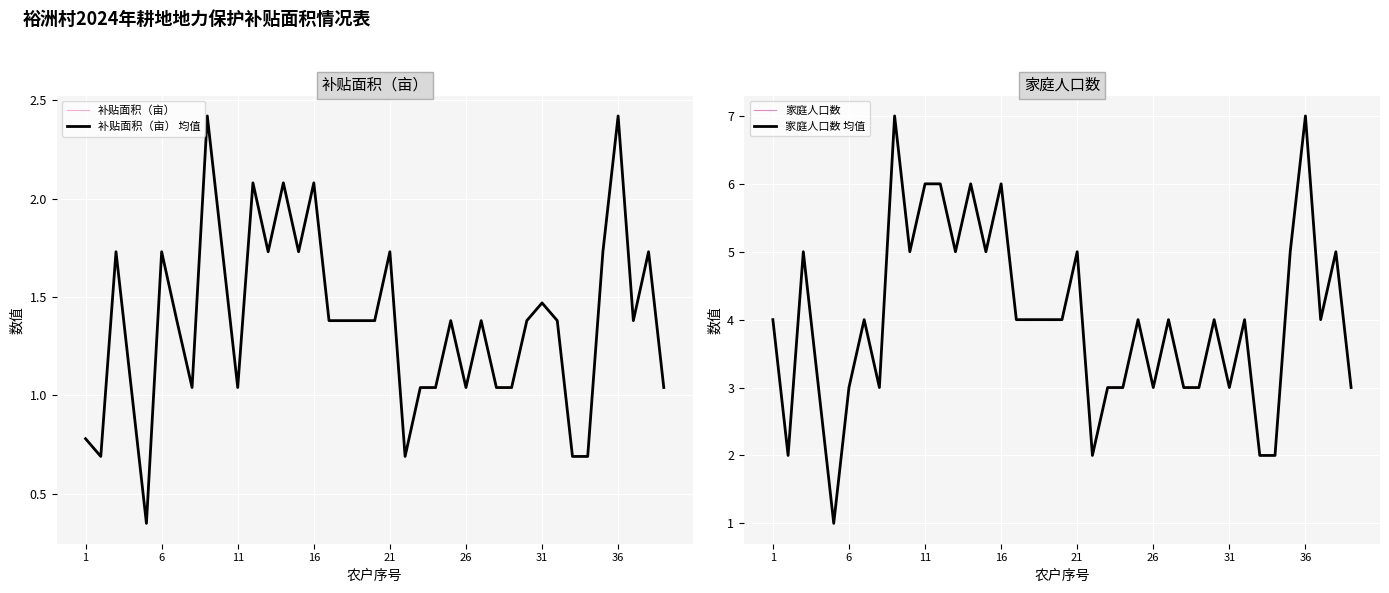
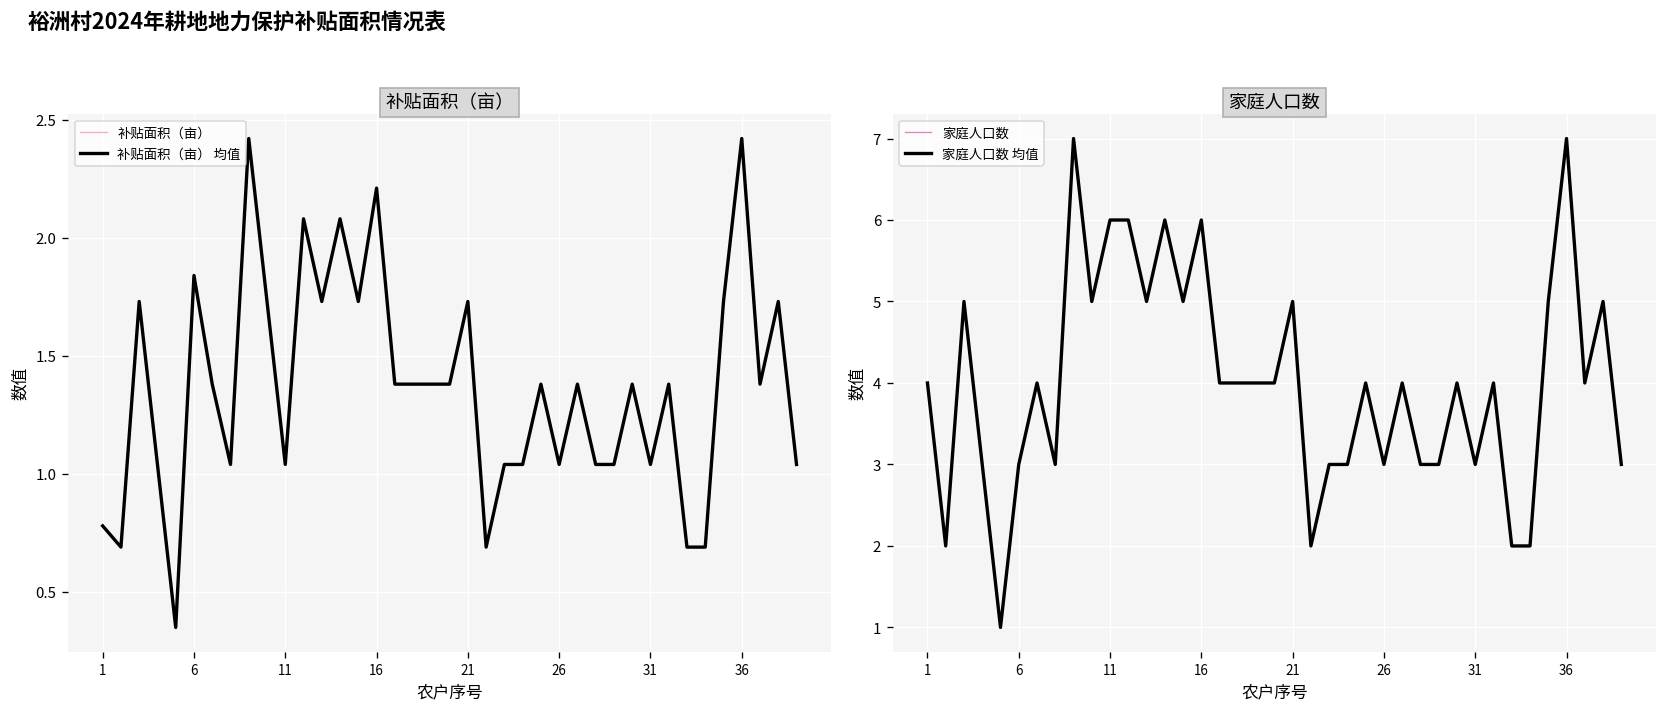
补贴面积（亩）, 补贴面积（亩） 均值, 6: 1.73 -> 1.84
补贴面积（亩）, 补贴面积（亩） 均值, 16: 2.08 -> 2.21
补贴面积（亩）, 补贴面积（亩） 均值, 31: 1.47 -> 1.04
